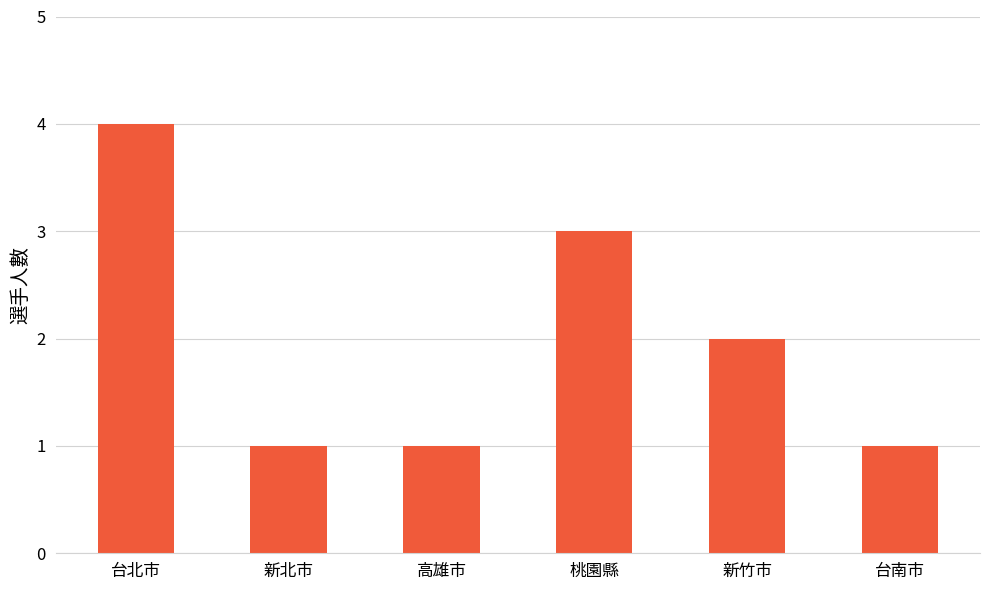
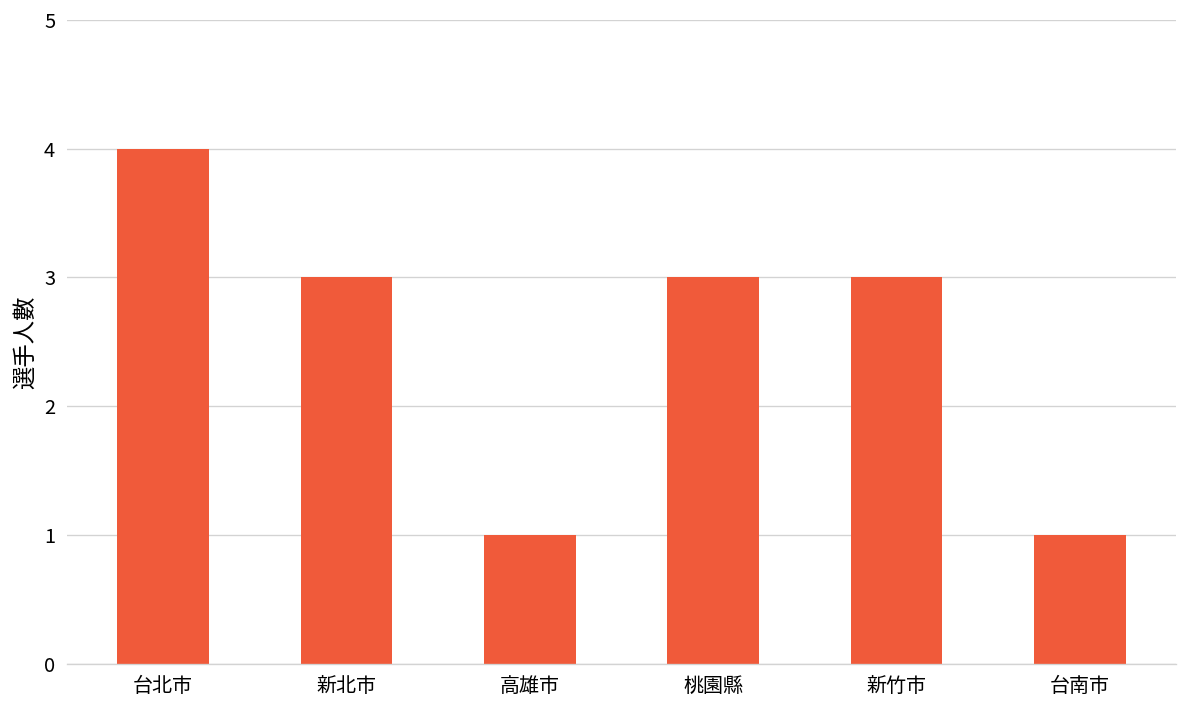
新北市: 1 -> 3
新竹市: 2 -> 3
